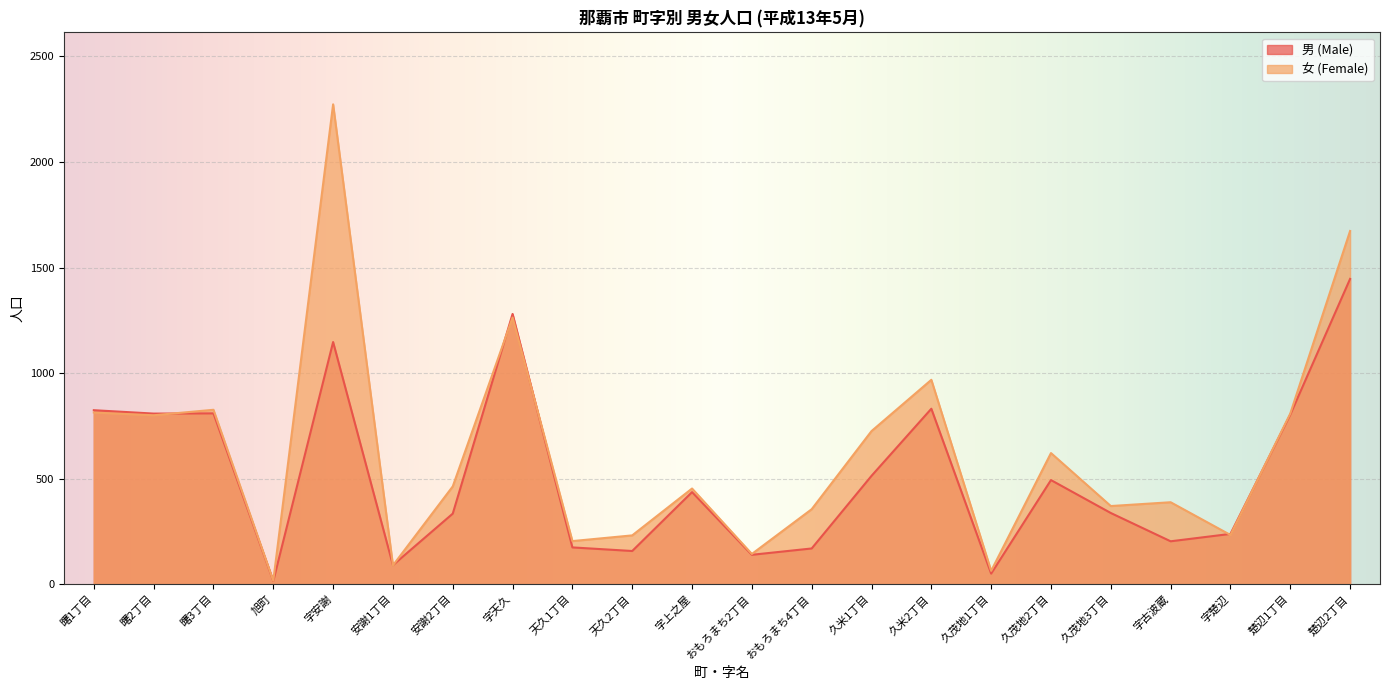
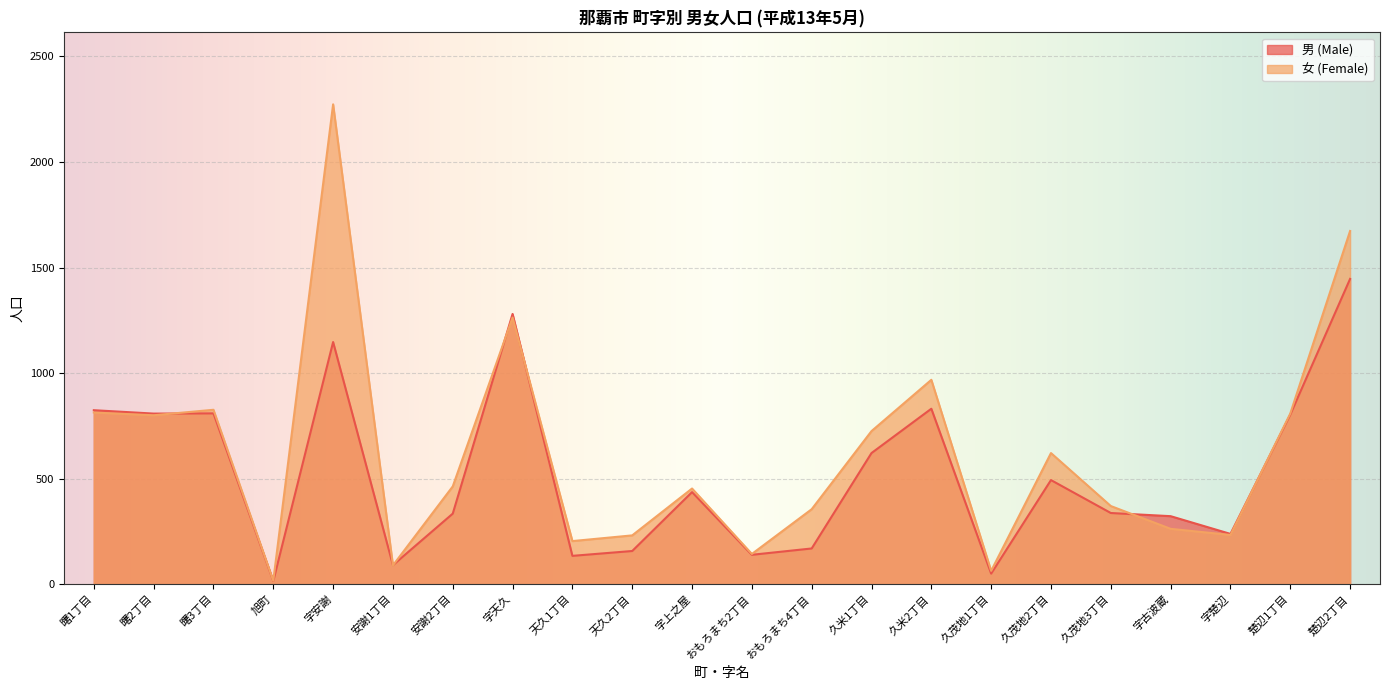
男 (Male), 天久1丁目: 170 -> 130
男 (Male), 久米1丁目: 510 -> 620
男 (Male), 字古波蔵: 200 -> 320
女 (Female), 字古波蔵: 390 -> 260
